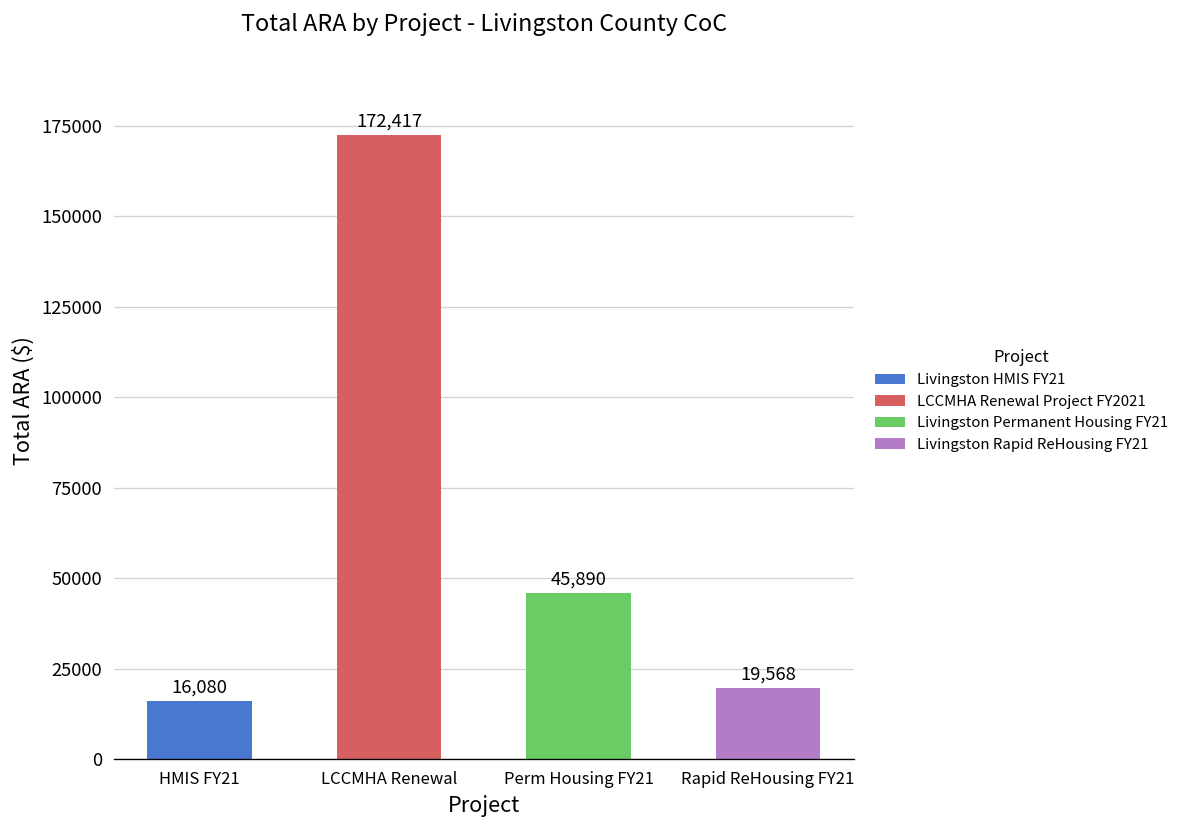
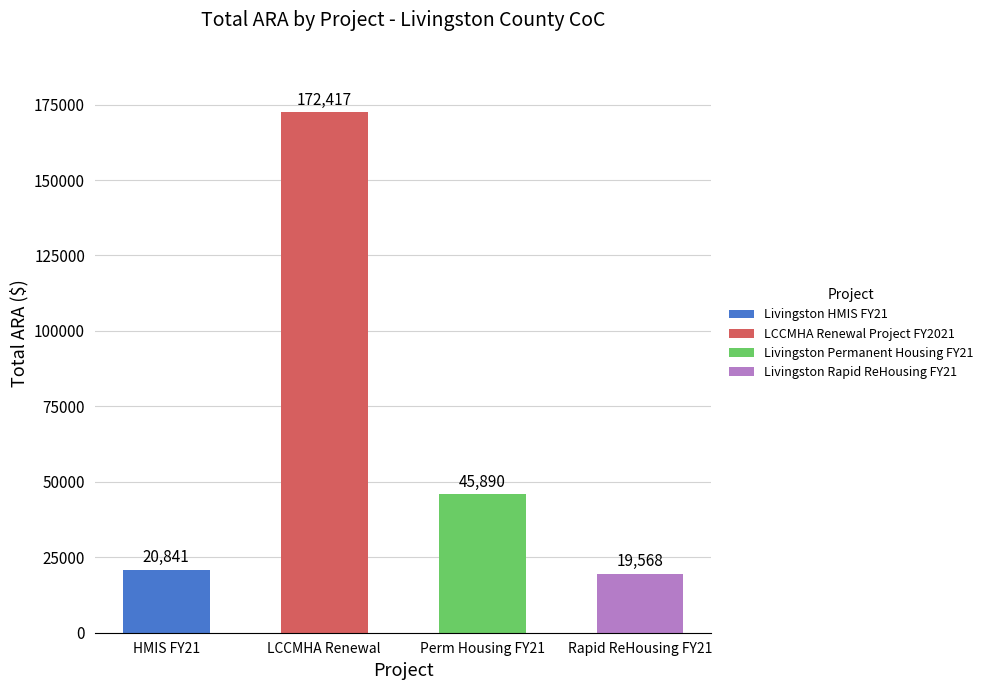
HMIS FY21: 16,080 -> 20,841
